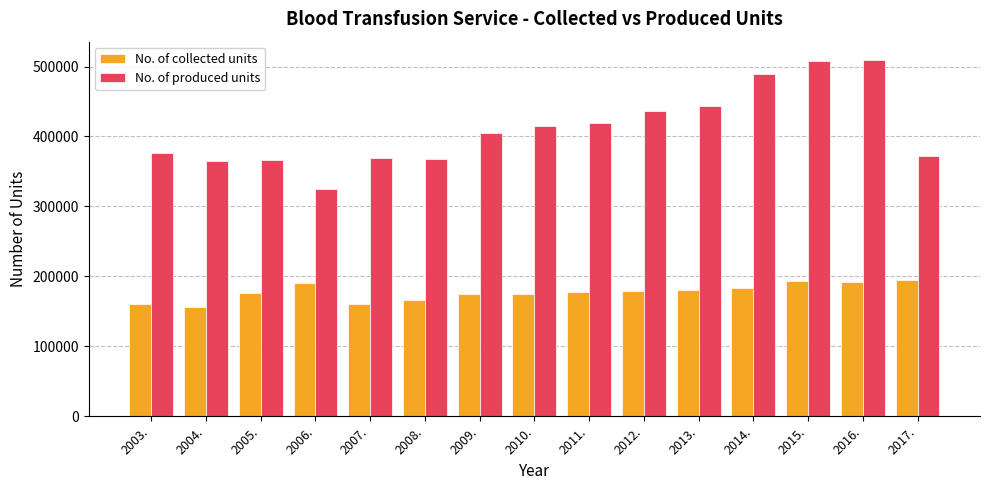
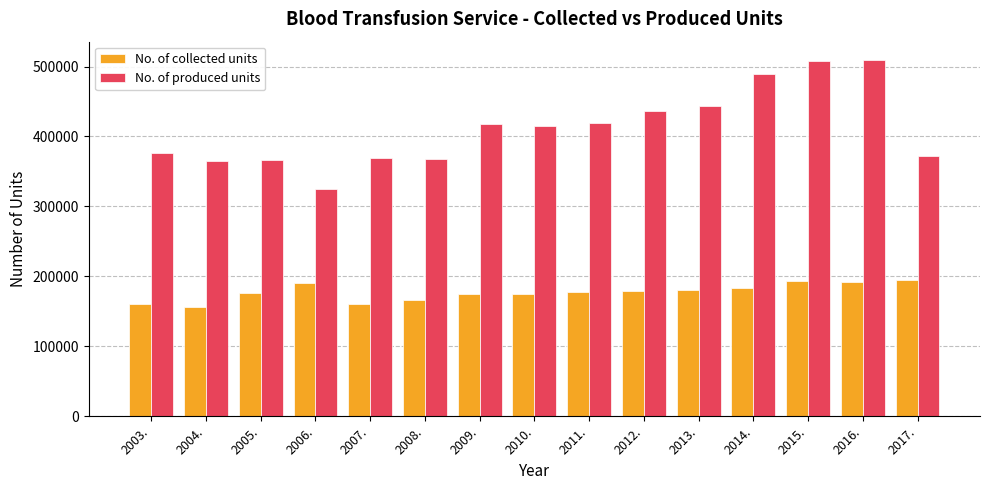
No. of produced units, 2009.: 410000 -> 420000
